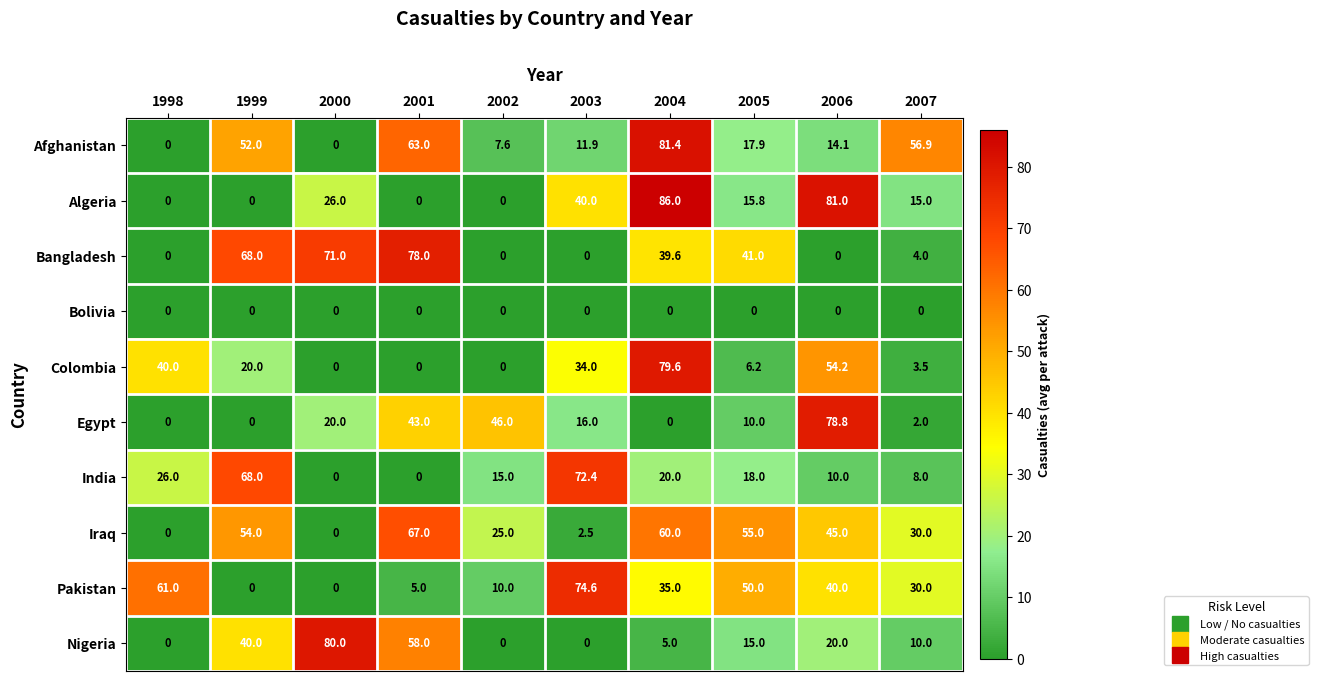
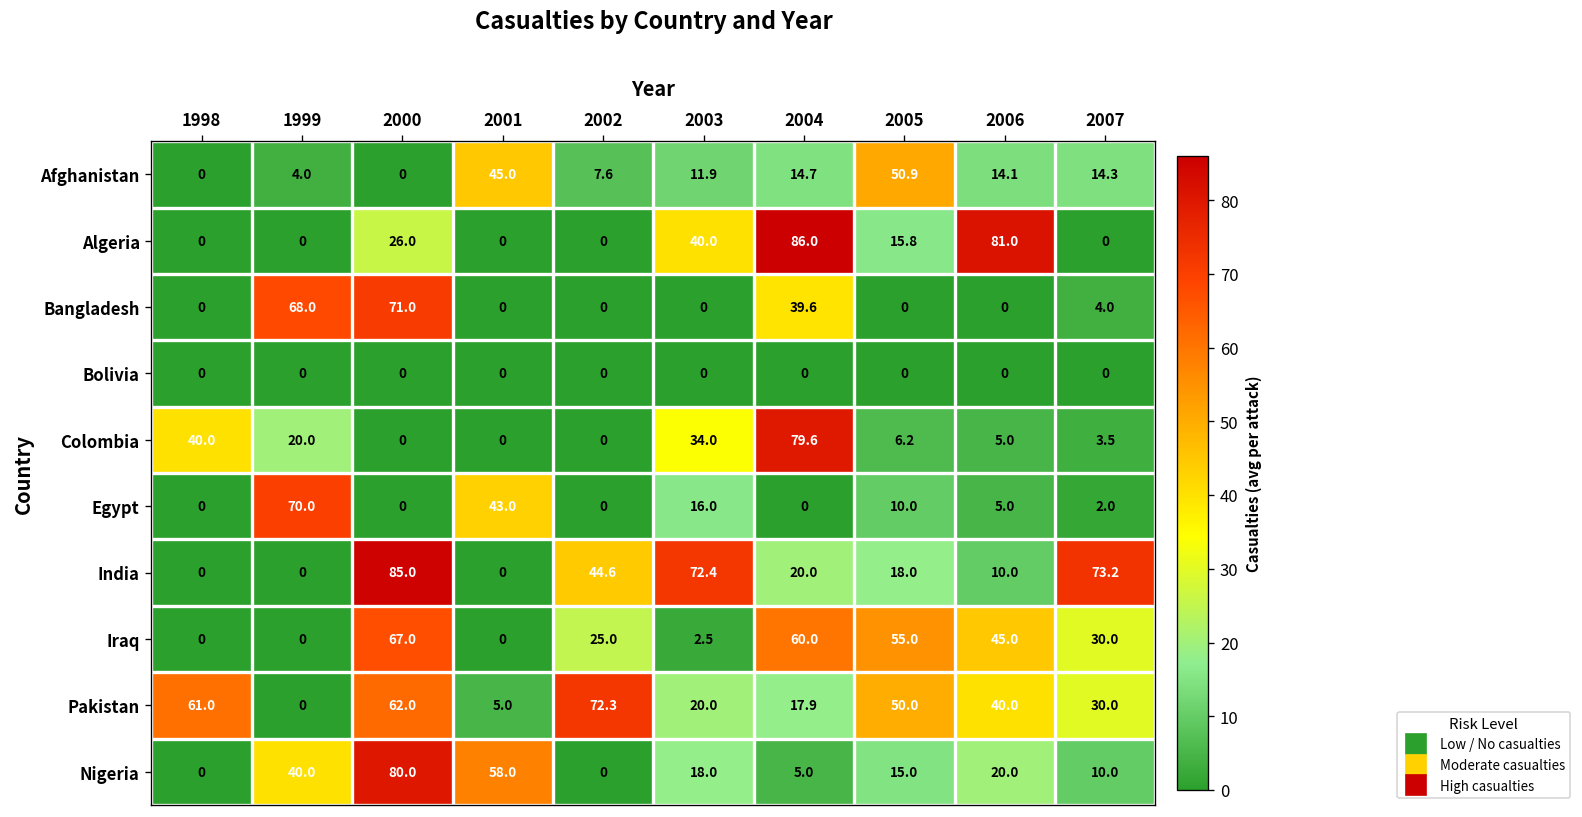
Afghanistan, 1999: 52.0 -> 4.0
Afghanistan, 2001: 63.0 -> 45.0
Afghanistan, 2004: 81.4 -> 14.7
Afghanistan, 2005: 17.9 -> 50.9
Afghanistan, 2007: 56.9 -> 14.3
Algeria, 2007: 15.0 -> 0
Bangladesh, 2001: 78.0 -> 0
Bangladesh, 2005: 41.0 -> 0
Colombia, 2006: 54.2 -> 5.0
Egypt, 1999: 0 -> 70.0
Egypt, 2000: 20.0 -> 0
Egypt, 2002: 46.0 -> 0
Egypt, 2006: 78.8 -> 5.0
India, 1998: 26.0 -> 0
India, 1999: 68.0 -> 0
India, 2000: 0 -> 85.0
India, 2002: 15.0 -> 44.6
India, 2007: 8.0 -> 73.2
Iraq, 1999: 54.0 -> 0
Iraq, 2000: 0 -> 67.0
Iraq, 2001: 67.0 -> 0
Pakistan, 2000: 0 -> 62.0
Pakistan, 2002: 10.0 -> 72.3
Pakistan, 2003: 74.6 -> 20.0
Pakistan, 2004: 35.0 -> 17.9
Nigeria, 2003: 0 -> 18.0
